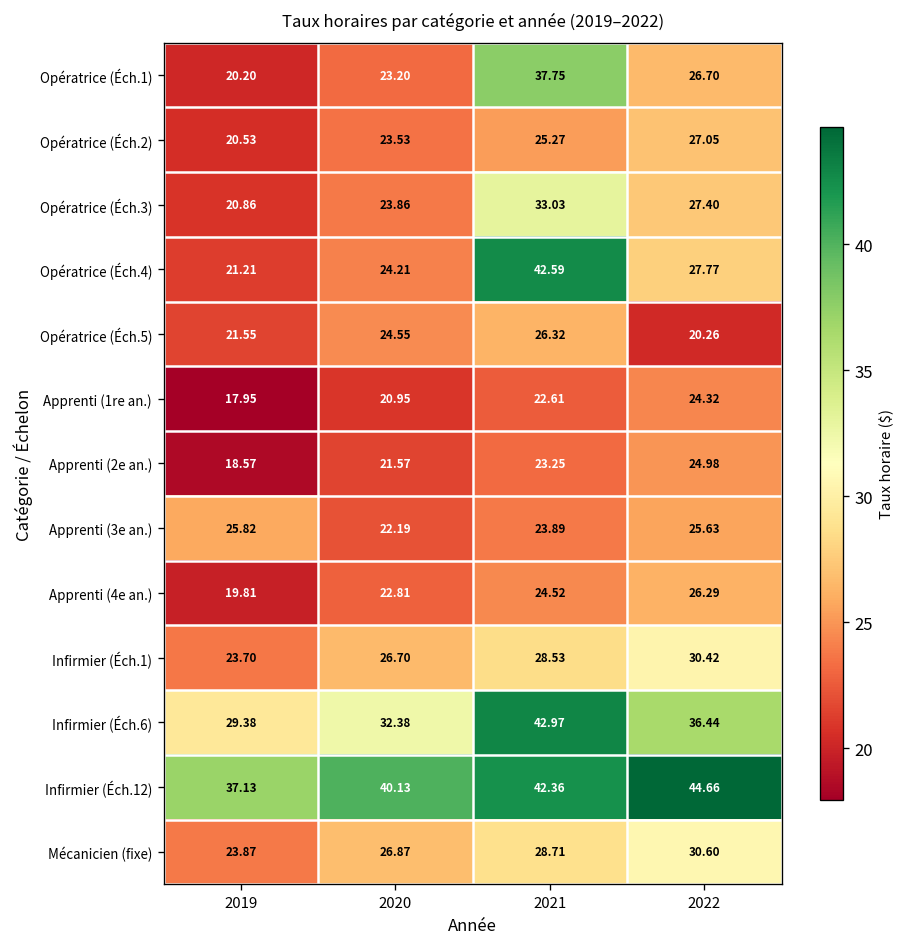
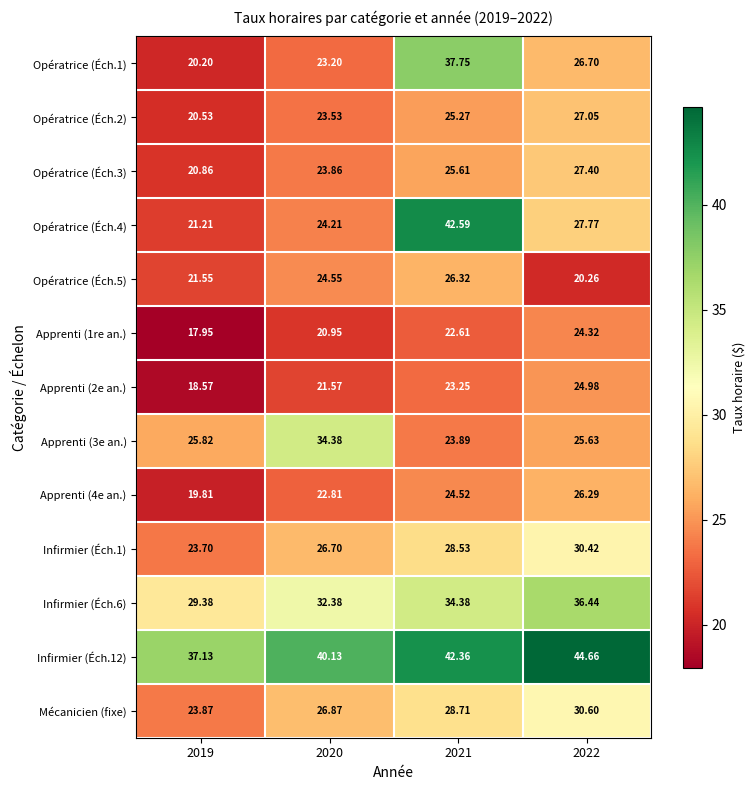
Opératrice (Éch.3), 2021: 33.03 -> 25.61
Apprenti (3e an.), 2020: 22.19 -> 34.38
Infirmier (Éch.6), 2021: 42.97 -> 34.38
